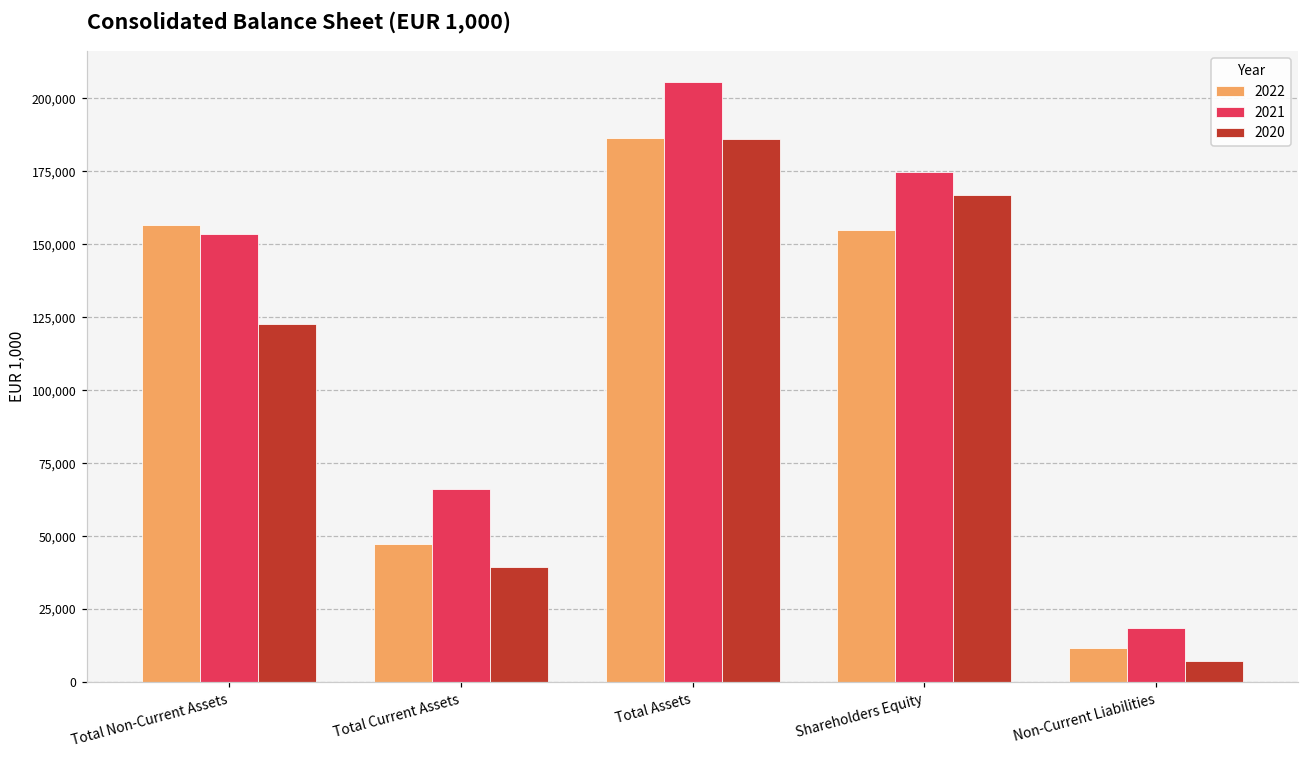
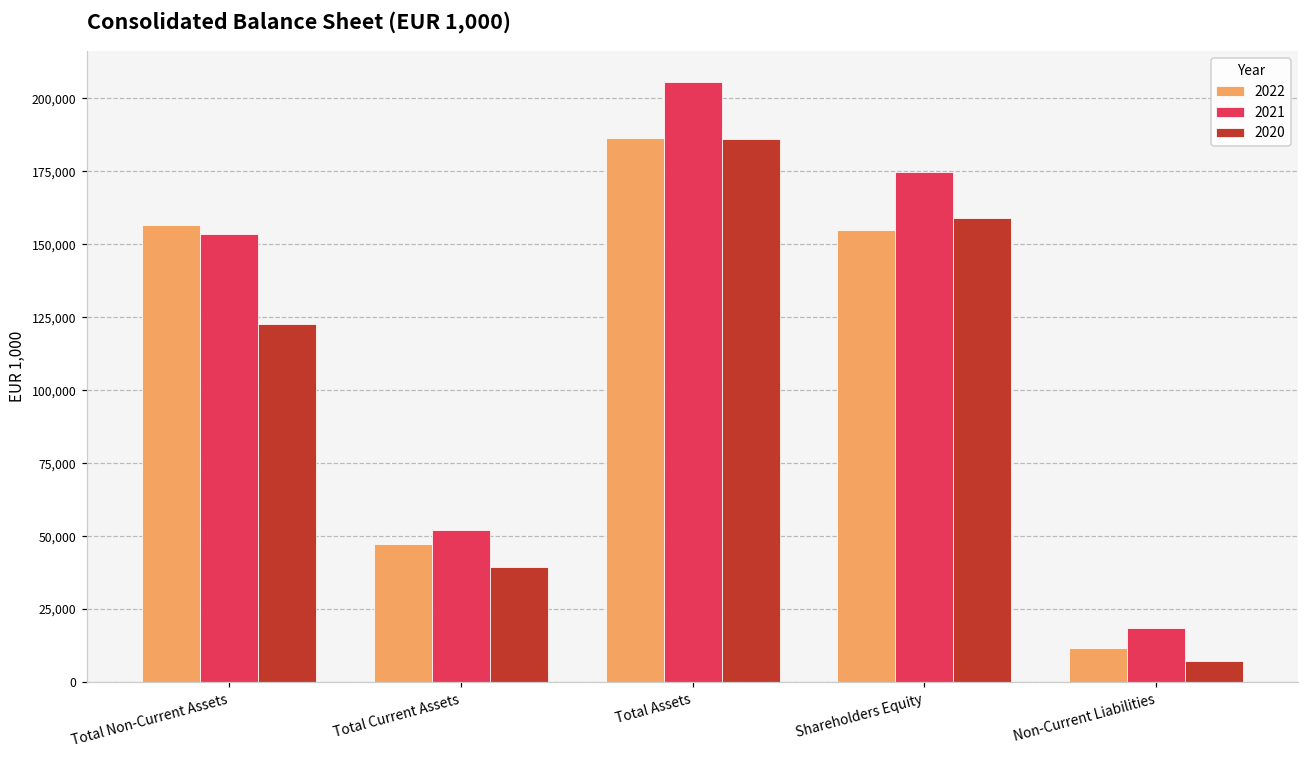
2021, Total Current Assets: 66,000 -> 52,000
2020, Shareholders Equity: 167,000 -> 159,000
